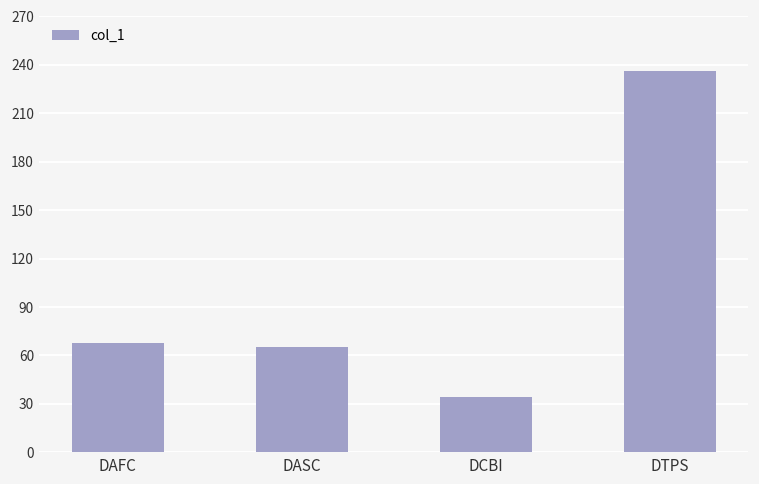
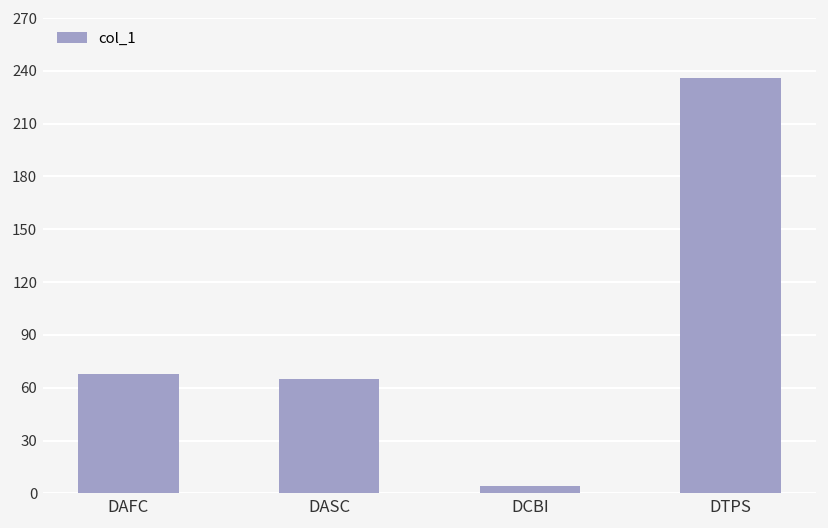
DCBI: 34 -> 4
